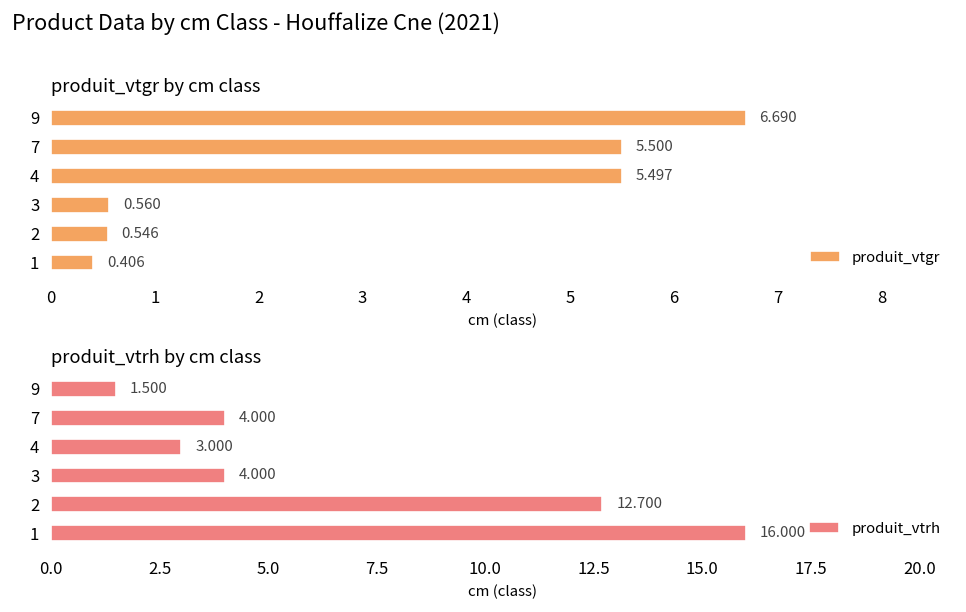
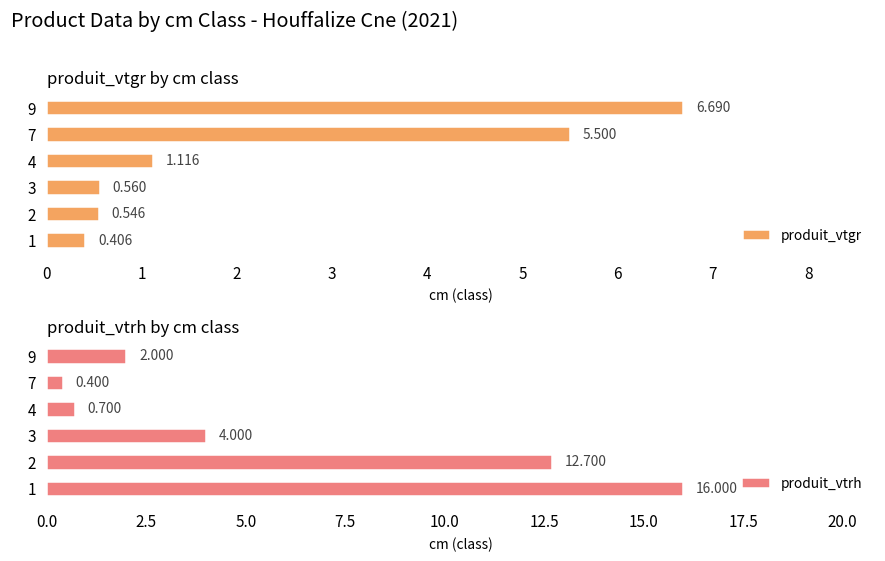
produit_vtgr by cm class, 4: 5.497 -> 1.116
produit_vtrh by cm class, 9: 1.500 -> 2.000
produit_vtrh by cm class, 7: 4.000 -> 0.400
produit_vtrh by cm class, 4: 3.000 -> 0.700
